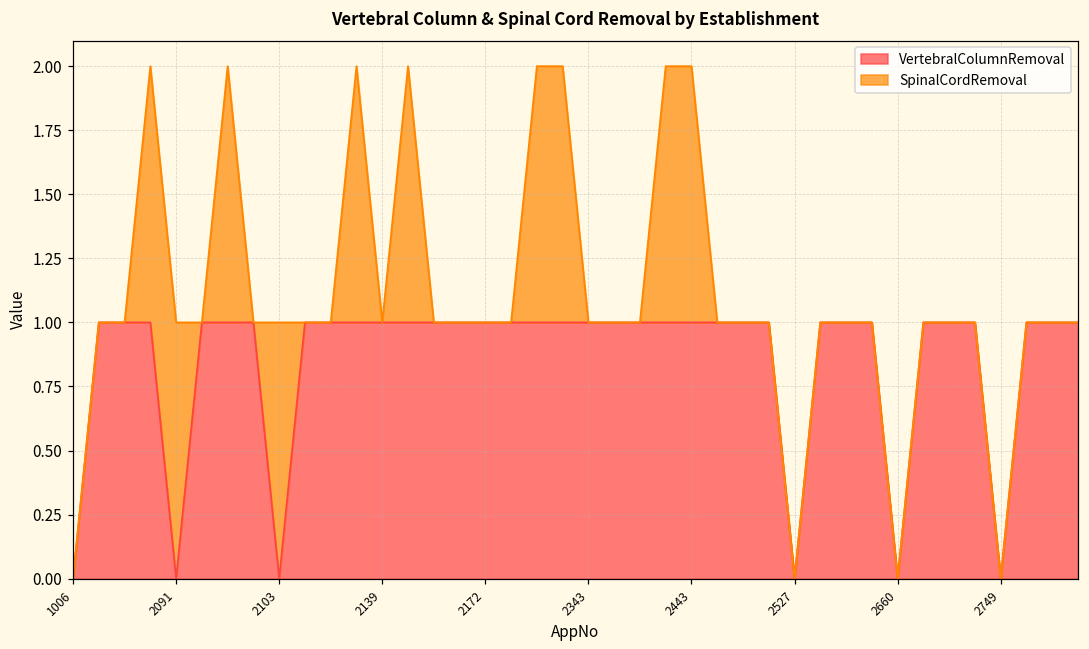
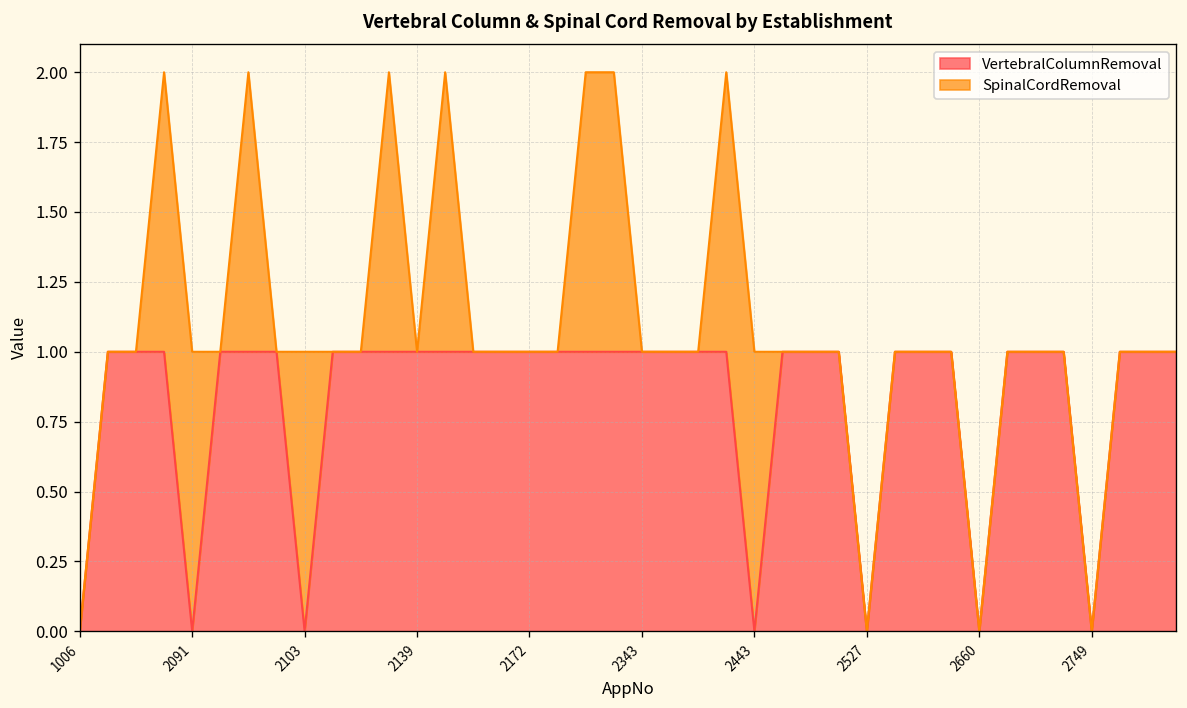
VertebralColumnRemoval, 2443: 1 -> 0
